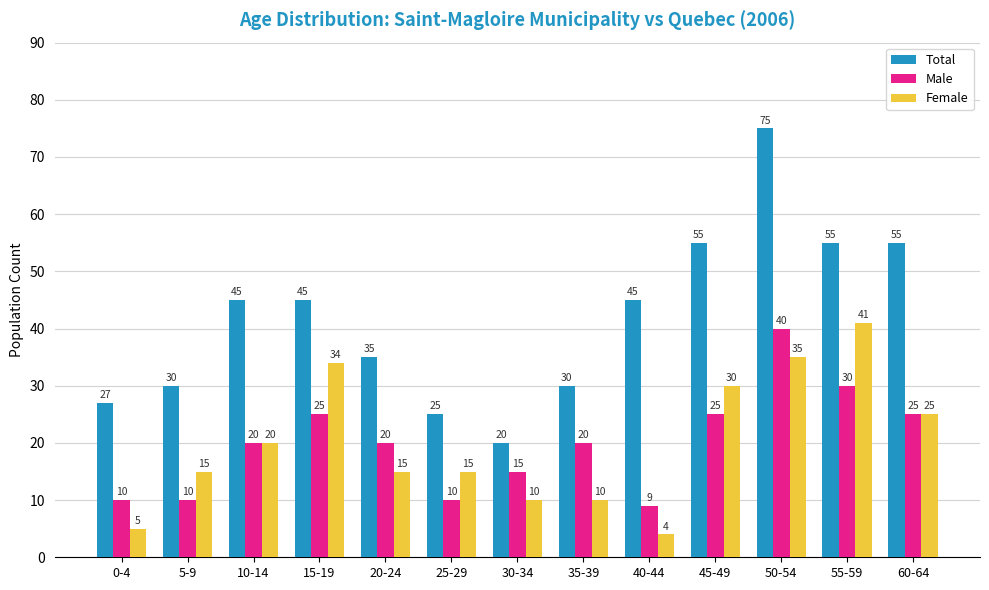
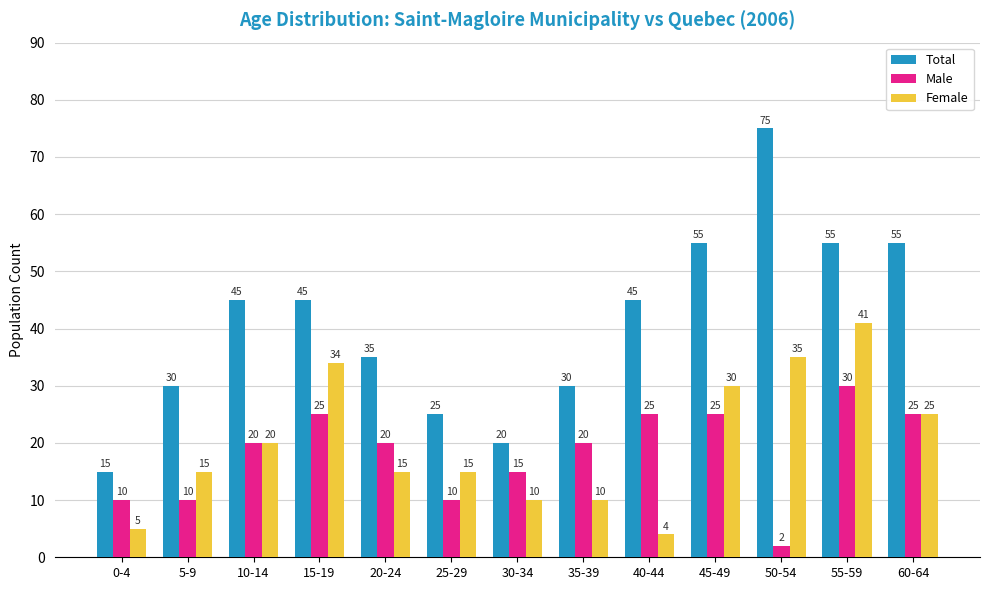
Total, 0-4: 27 -> 15
Male, 40-44: 9 -> 25
Male, 50-54: 40 -> 2
